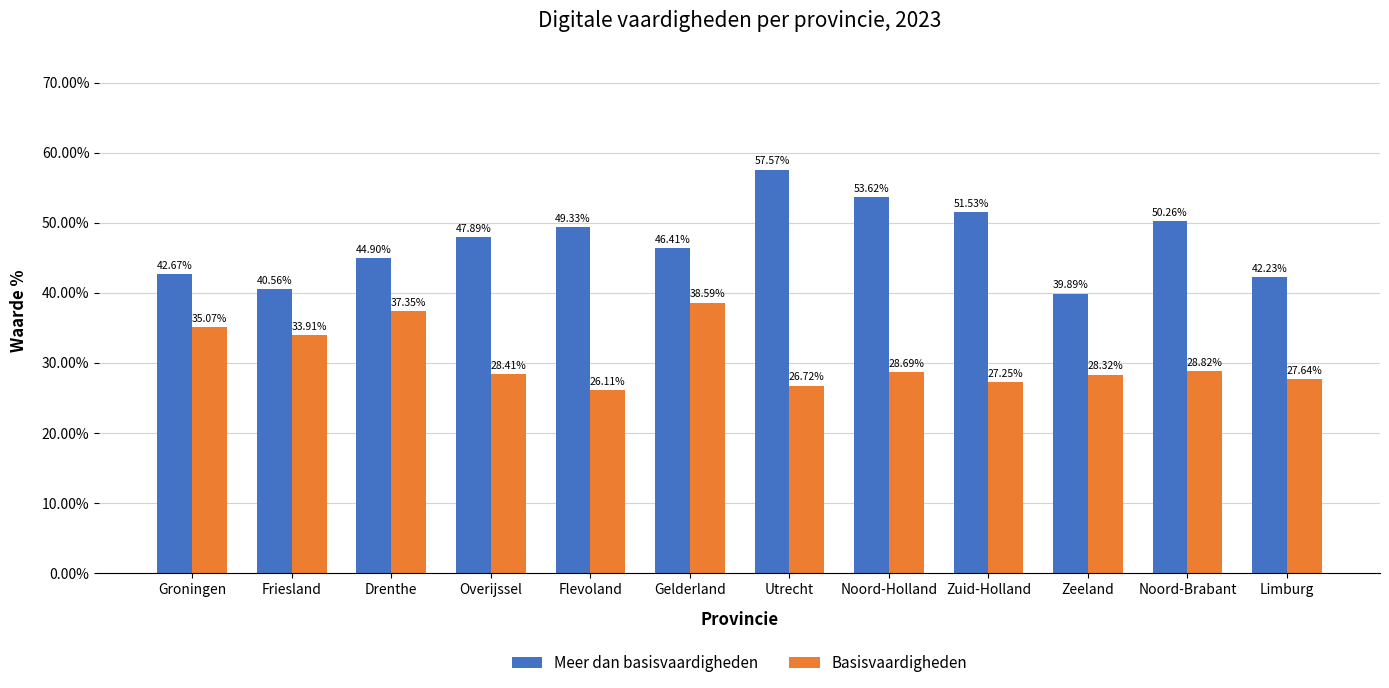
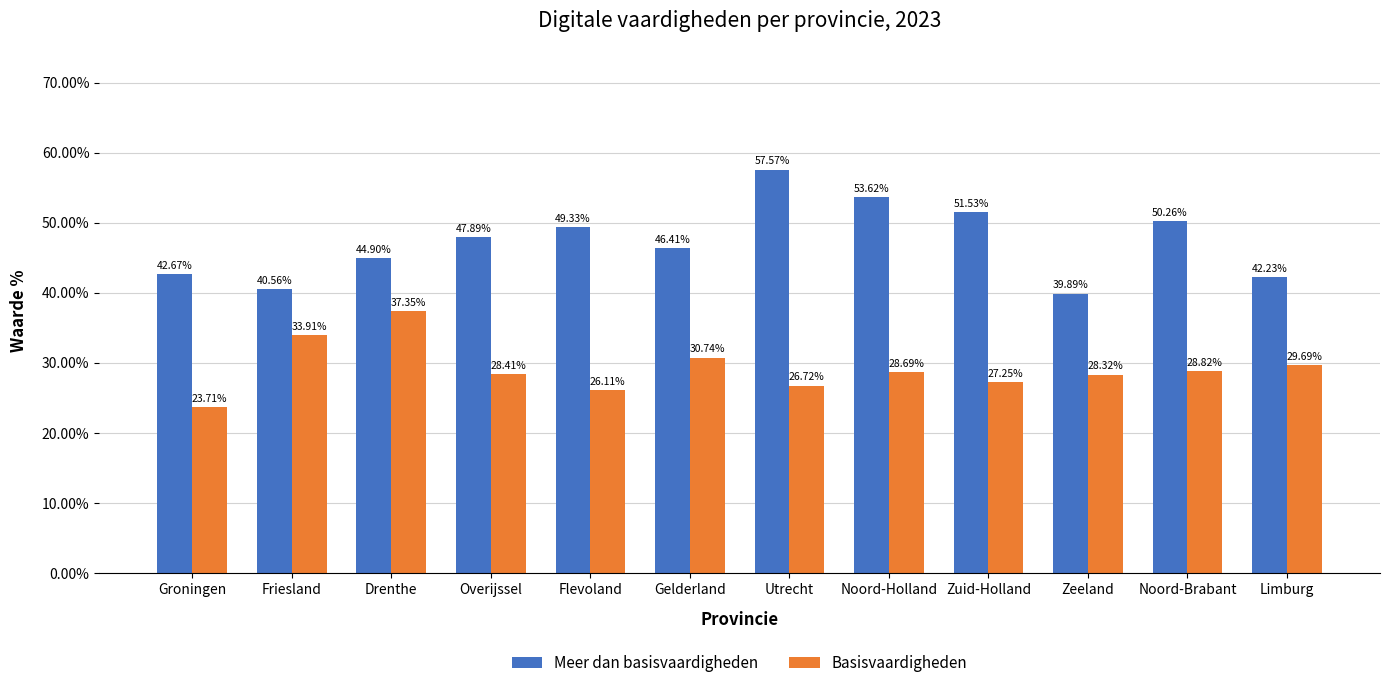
Basisvaardigheden, Groningen: 35.07% -> 23.71%
Basisvaardigheden, Gelderland: 38.59% -> 30.74%
Basisvaardigheden, Limburg: 27.64% -> 29.69%
